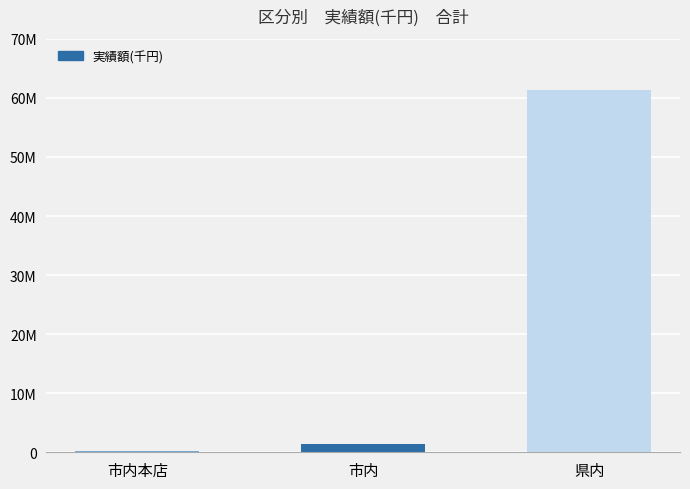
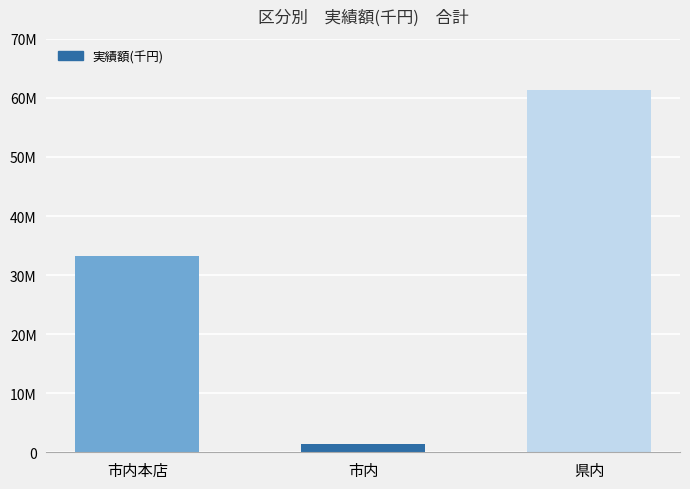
市内本店: 0 -> 33000000
